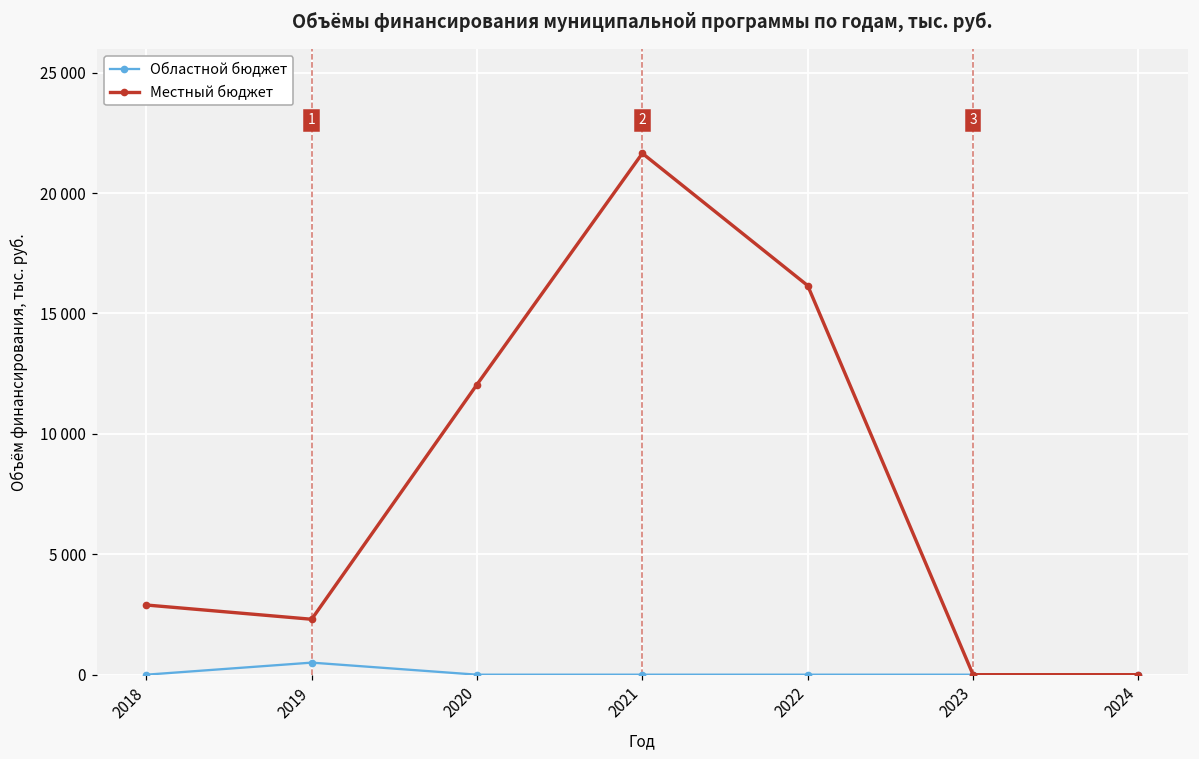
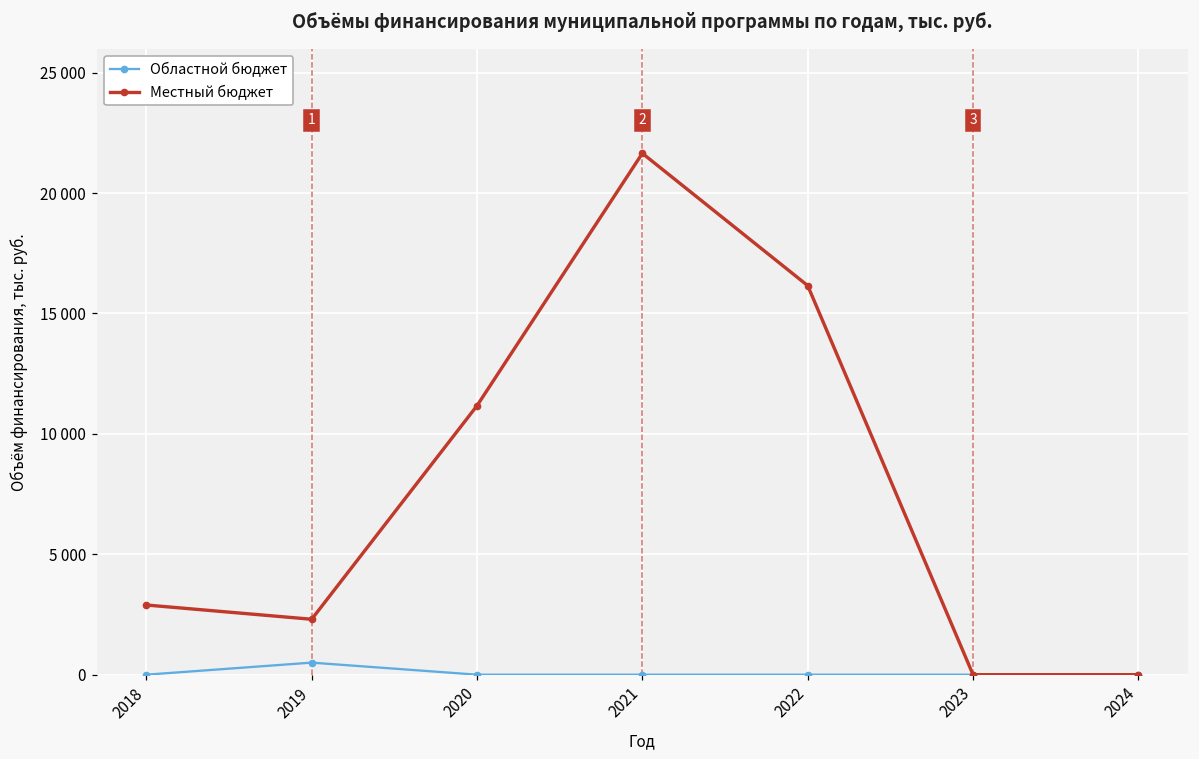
Местный бюджет, 2020: 12100 -> 11200
